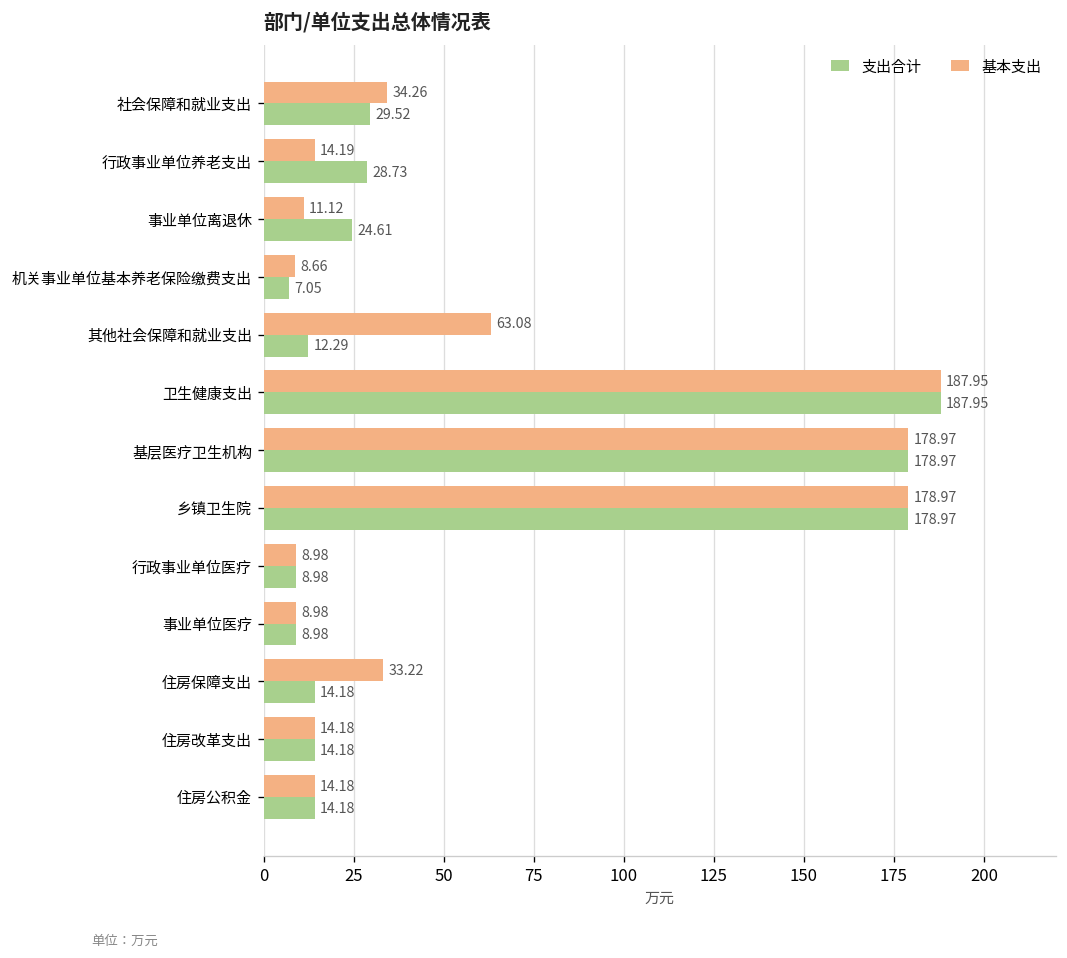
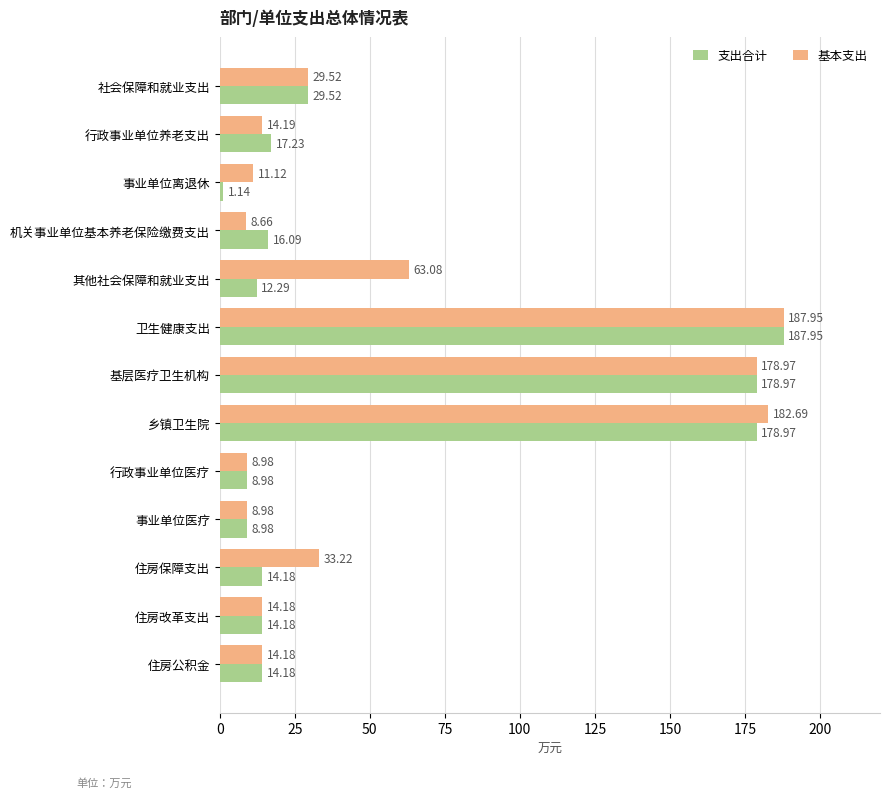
基本支出, 社会保障和就业支出: 34.26 -> 29.52
支出合计, 行政事业单位养老支出: 28.73 -> 17.23
支出合计, 事业单位离退休: 24.61 -> 1.14
支出合计, 机关事业单位基本养老保险缴费支出: 7.05 -> 16.09
基本支出, 乡镇卫生院: 178.97 -> 182.69
